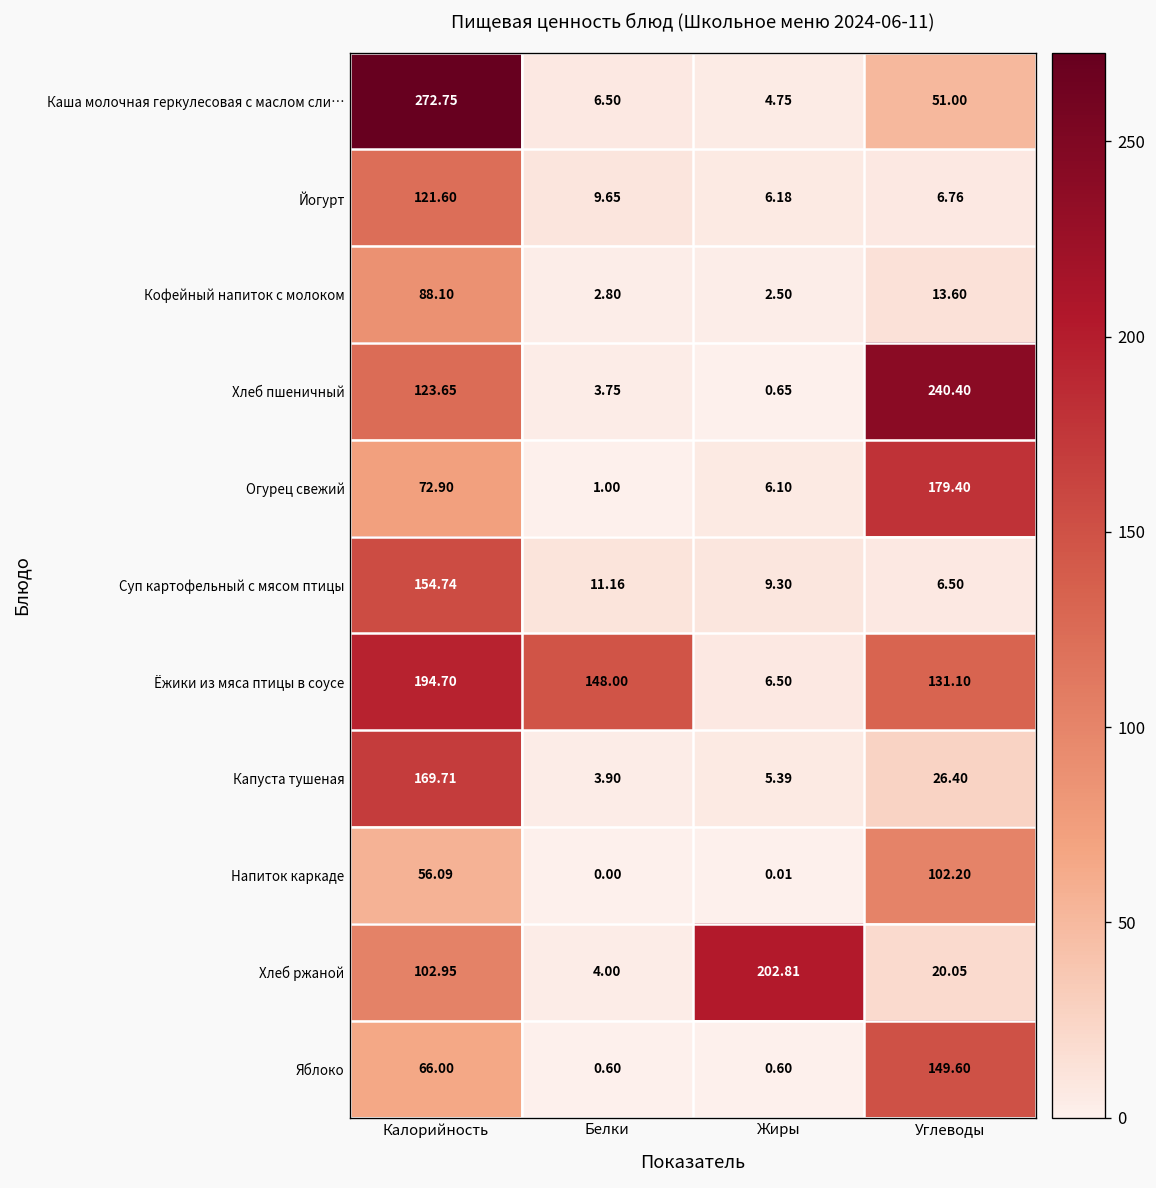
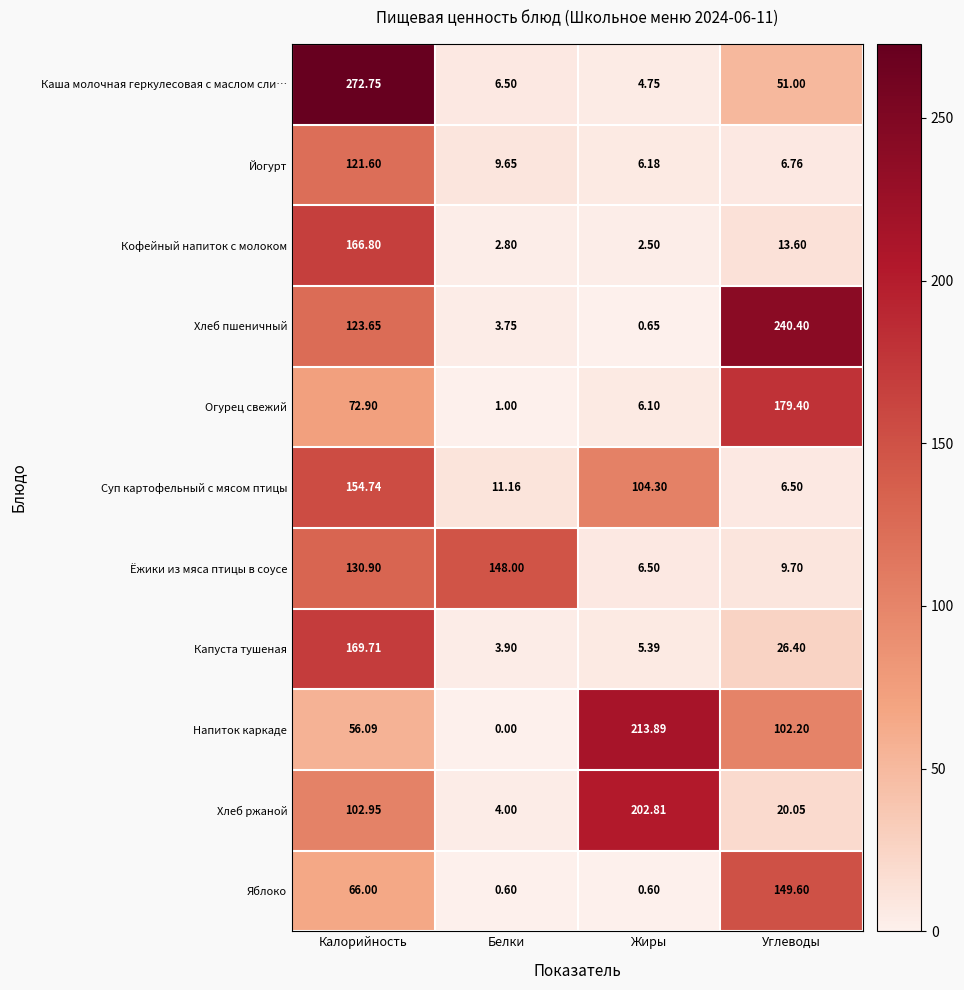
Кофейный напиток с молоком, Калорийность: 88.10 -> 166.80
Суп картофельный с мясом птицы, Жиры: 9.30 -> 104.30
Ёжики из мяса птицы в соусе, Калорийность: 194.70 -> 130.90
Ёжики из мяса птицы в соусе, Углеводы: 131.10 -> 9.70
Напиток каркаде, Жиры: 0.01 -> 213.89
